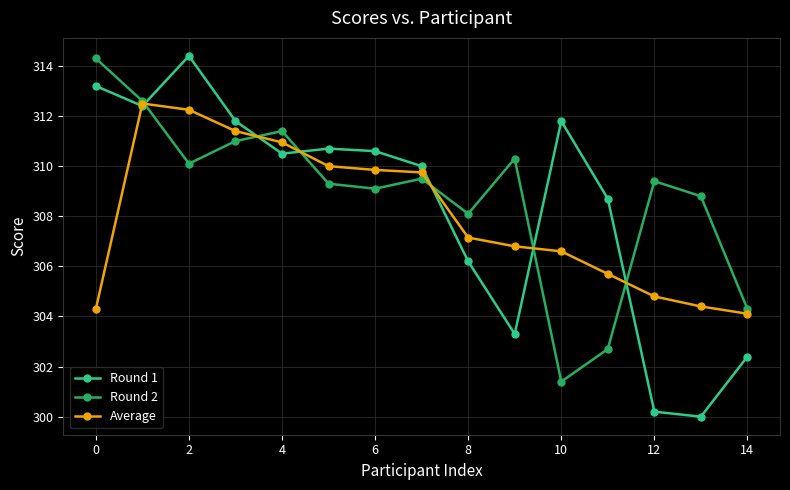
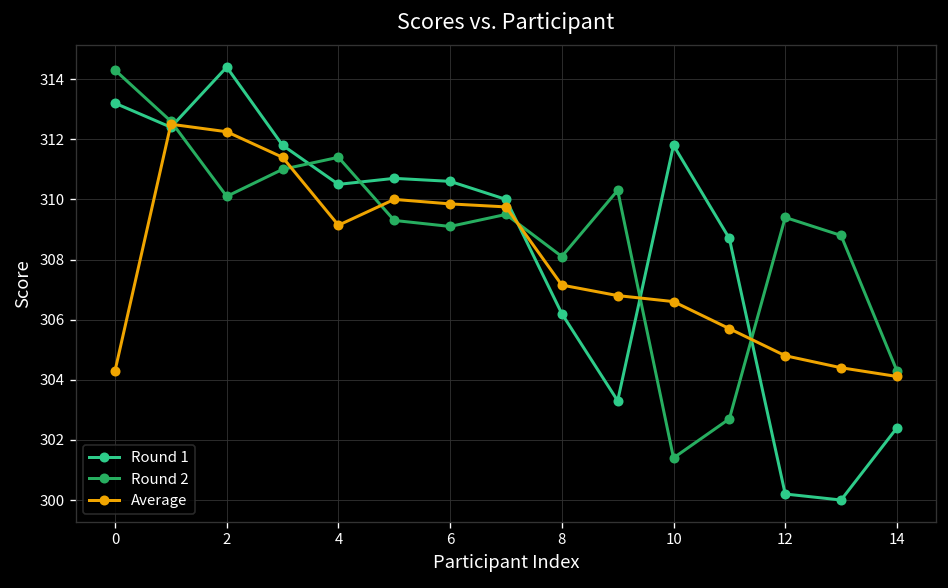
Average, 4: 311.0 -> 309.1
